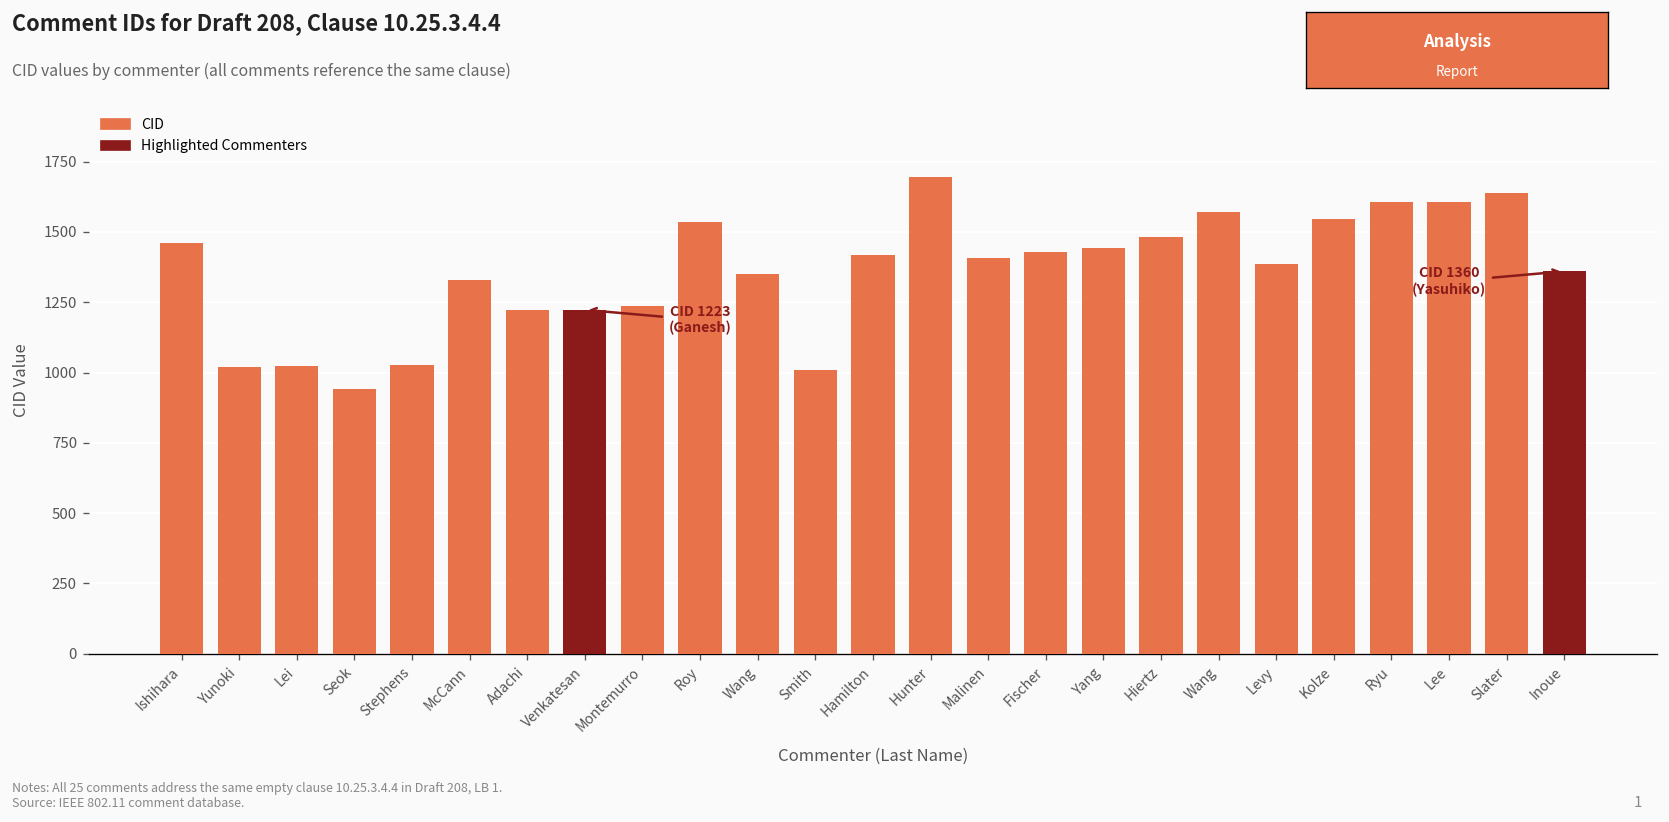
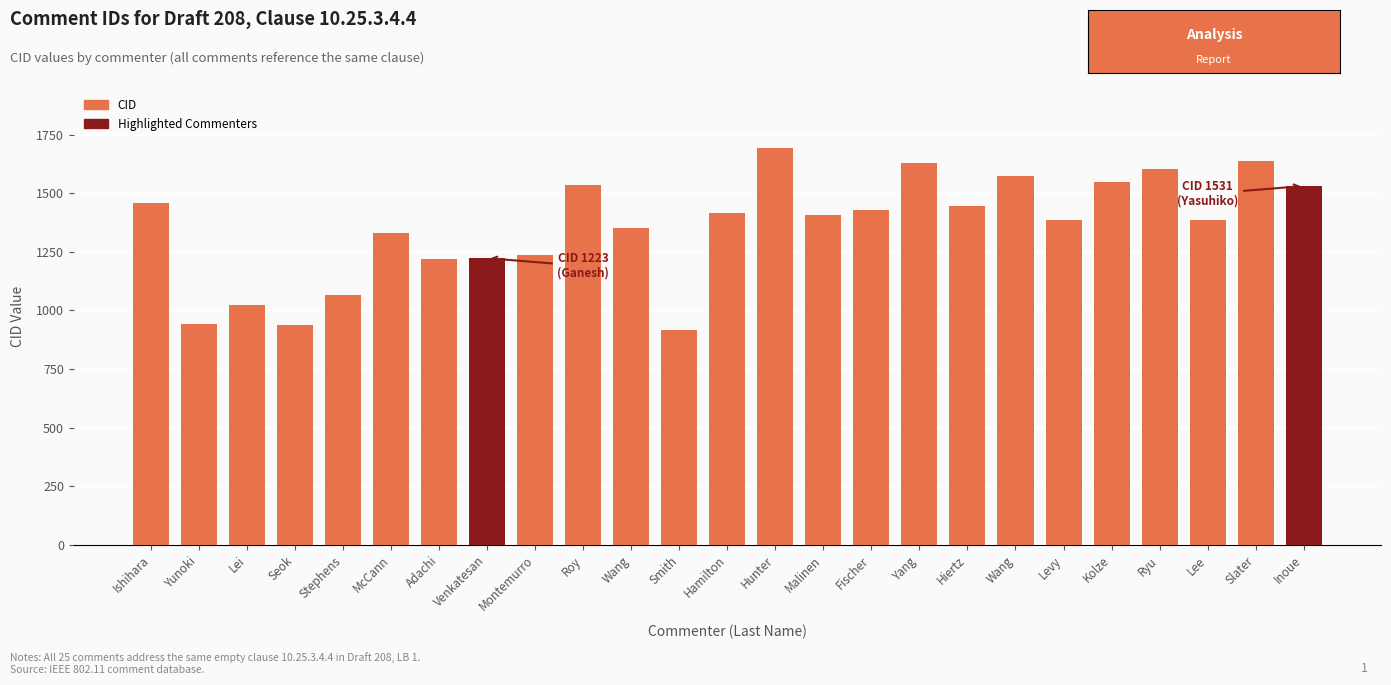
Yunoki: 1020 -> 940
Stephens: 1030 -> 1060
Smith: 1010 -> 920
Yang: 1440 -> 1630
Hiertz: 1480 -> 1440
Lee: 1610 -> 1390
Inoue: 1360 -> 1531
